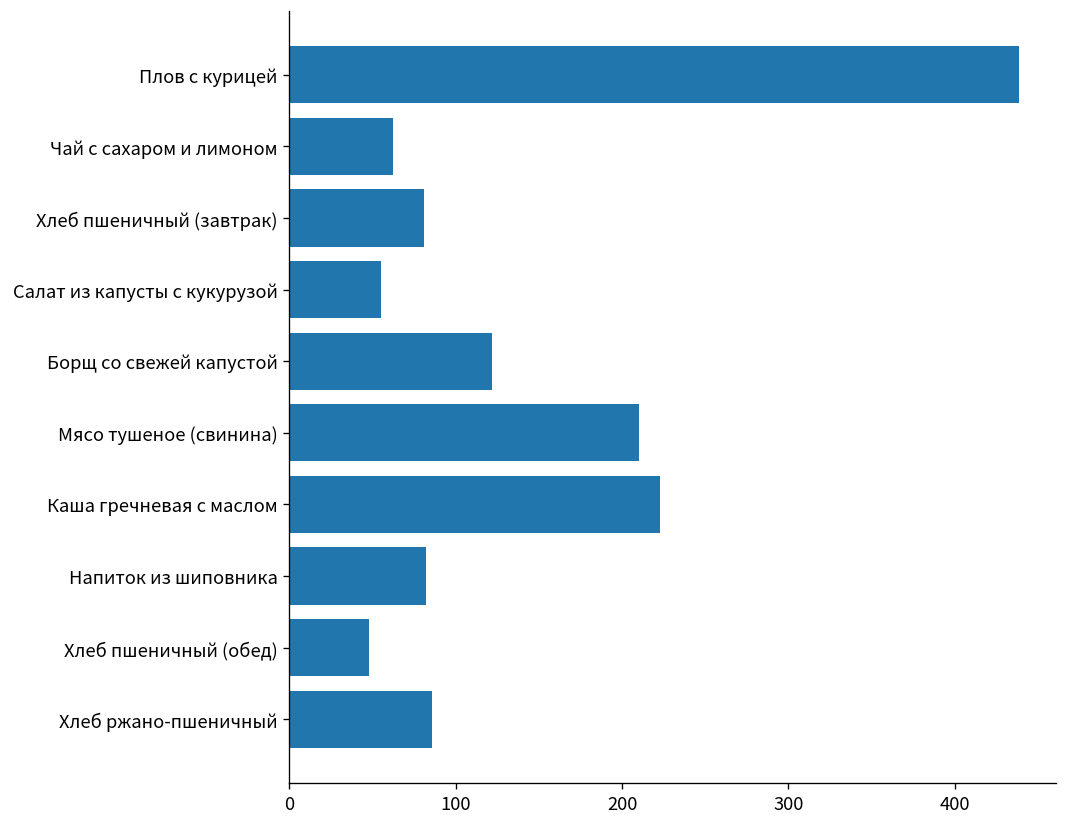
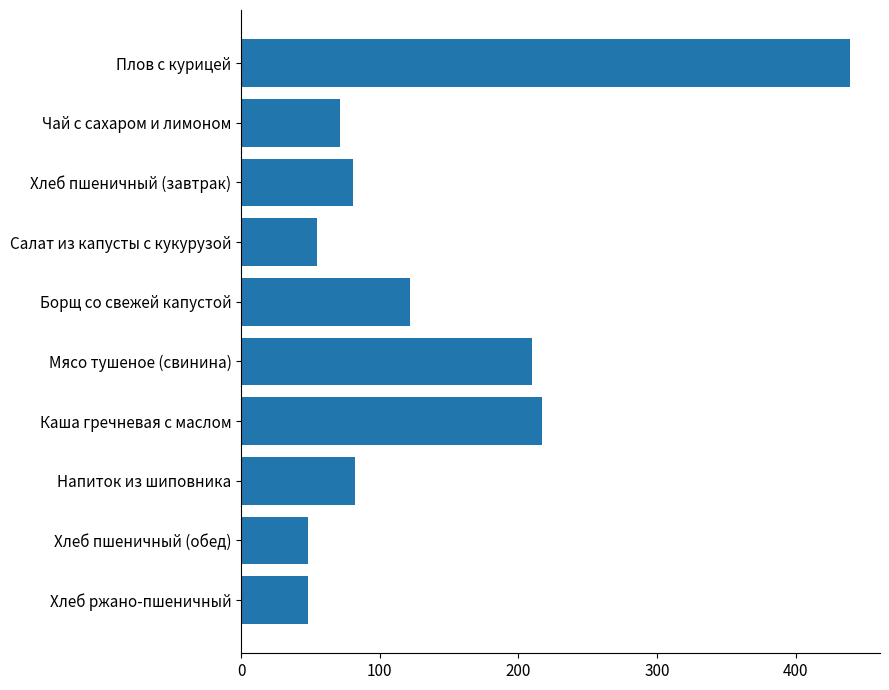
Чай с сахаром и лимоном: 62 -> 71
Каша гречневая с маслом: 223 -> 217
Хлеб ржано-пшеничный: 86 -> 48
